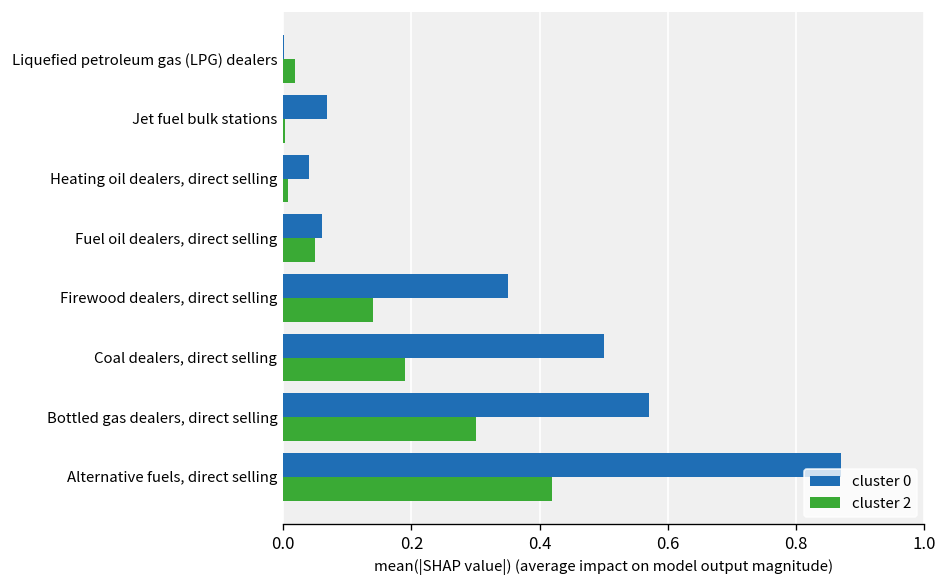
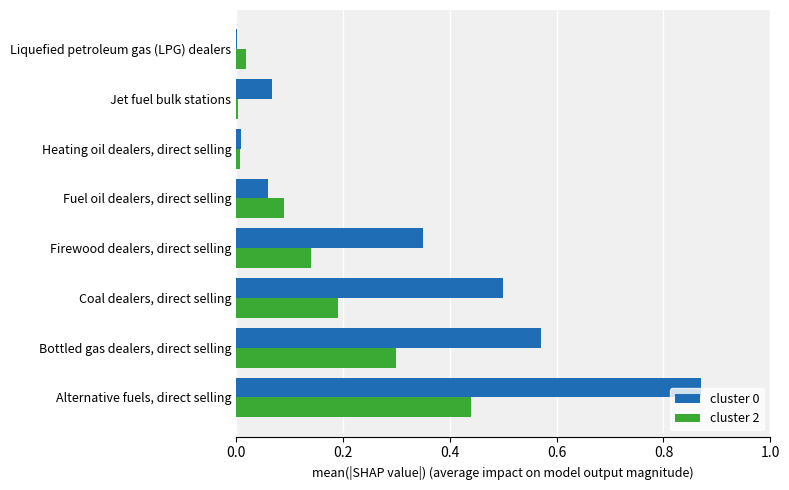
cluster 0, Heating oil dealers, direct selling: 0.04 -> 0.01
cluster 2, Fuel oil dealers, direct selling: 0.05 -> 0.09
cluster 2, Alternative fuels, direct selling: 0.42 -> 0.44
